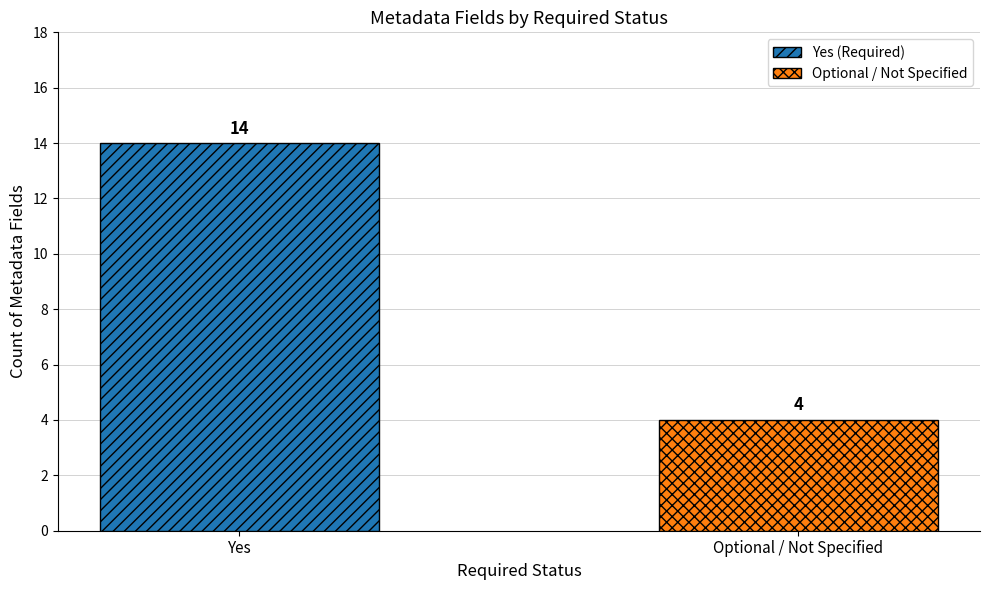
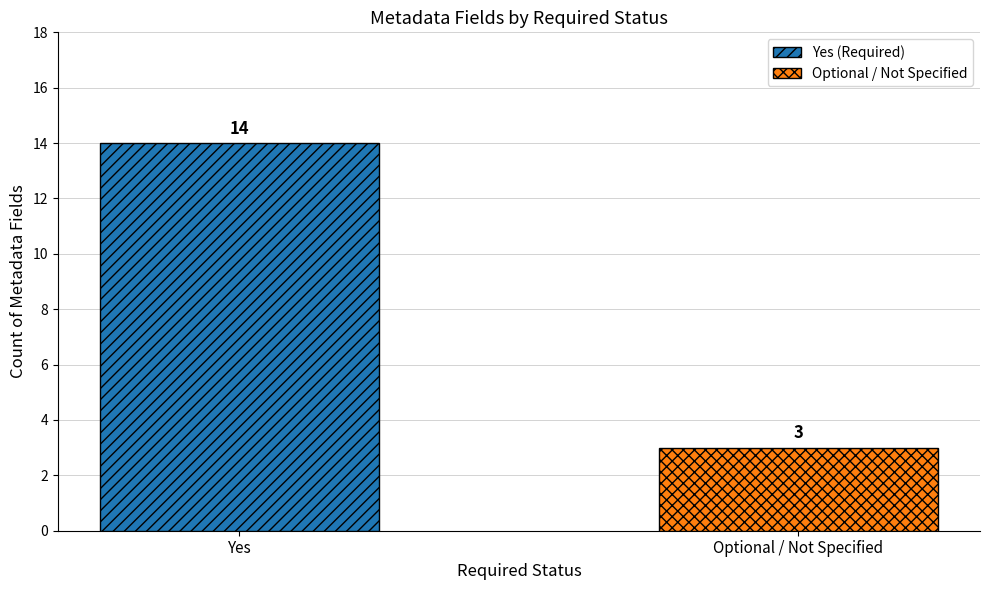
Optional / Not Specified: 4 -> 3
